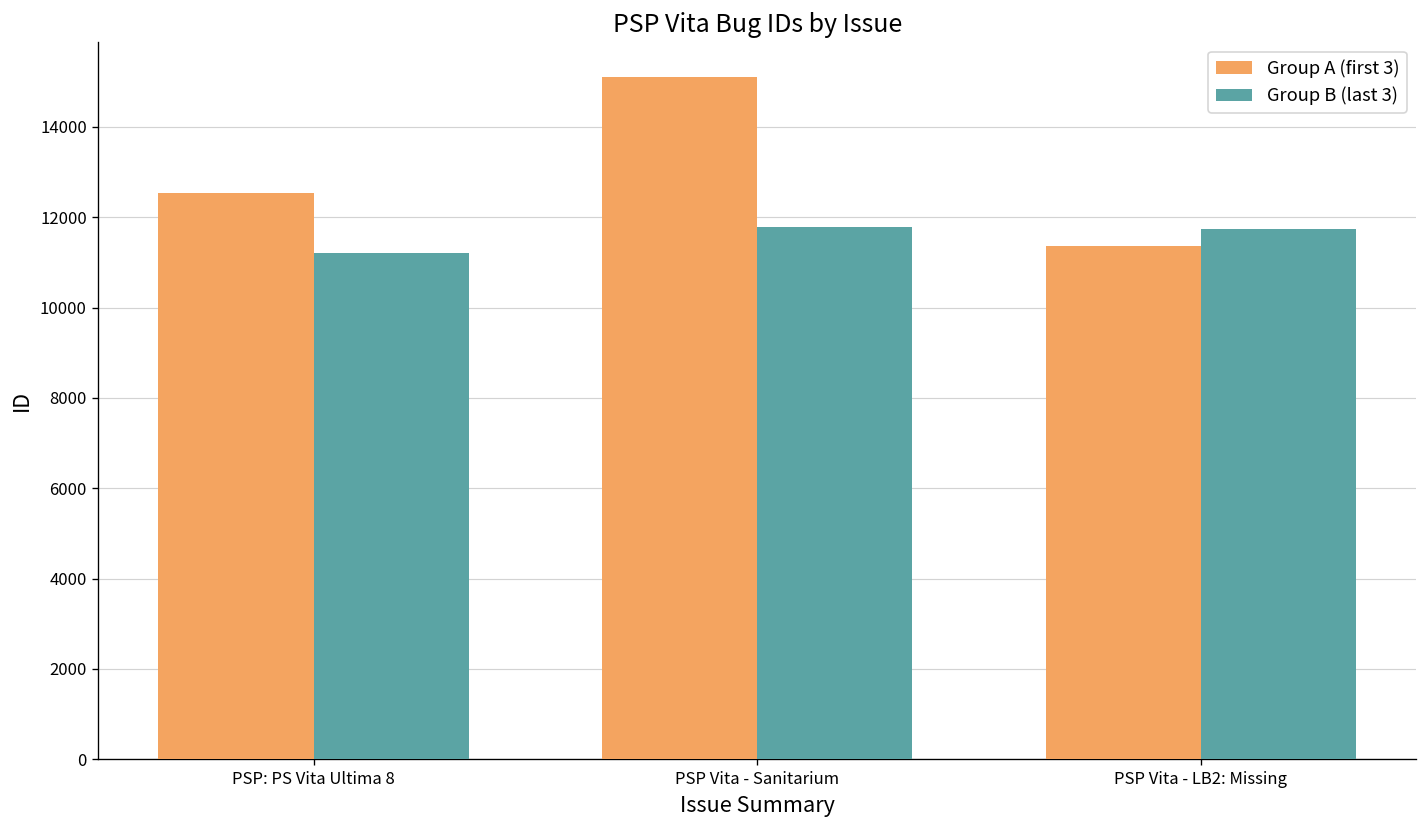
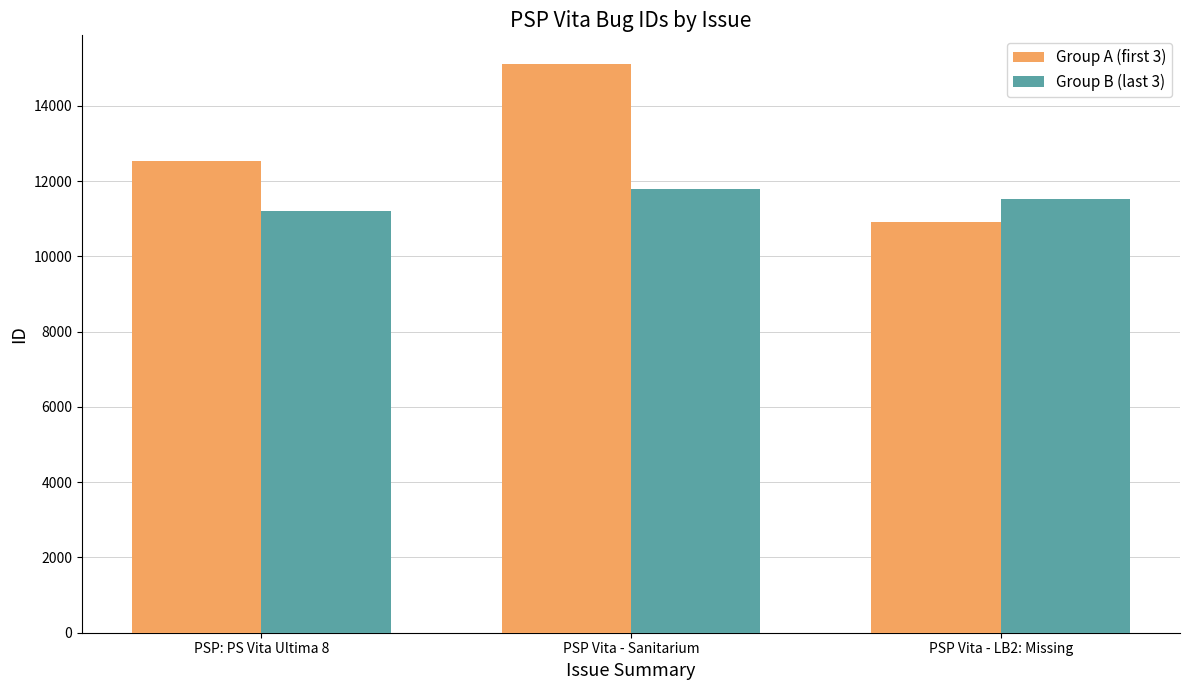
Group A (first 3), PSP Vita - LB2: Missing: 11400 -> 10900
Group B (last 3), PSP Vita - LB2: Missing: 11700 -> 11500
